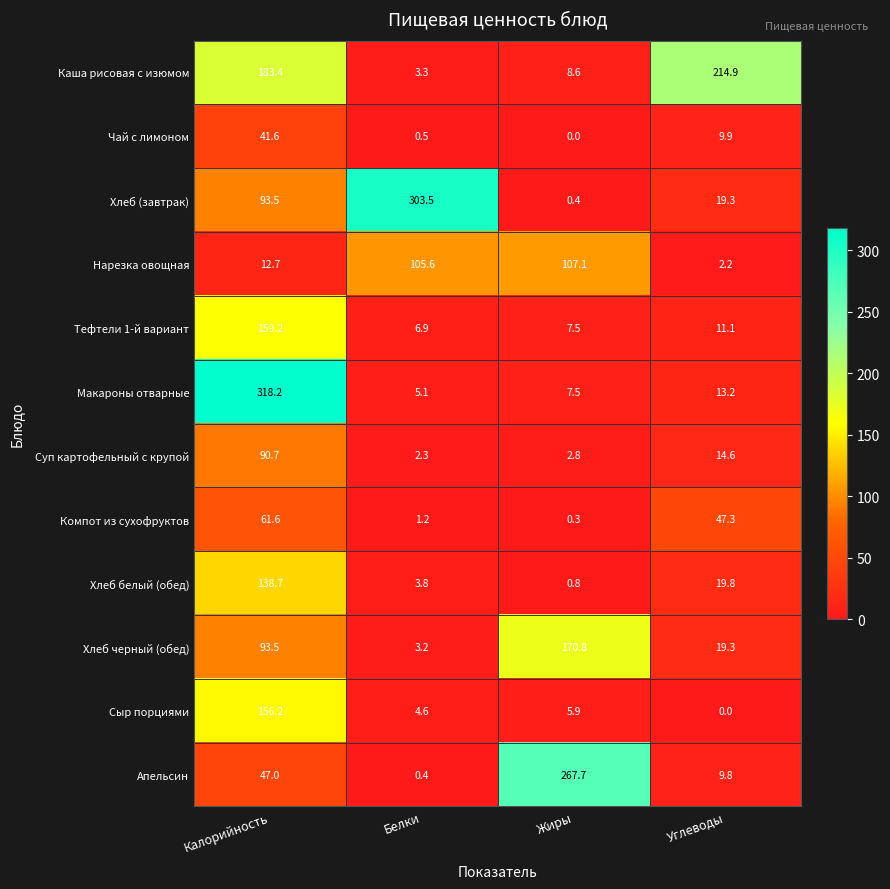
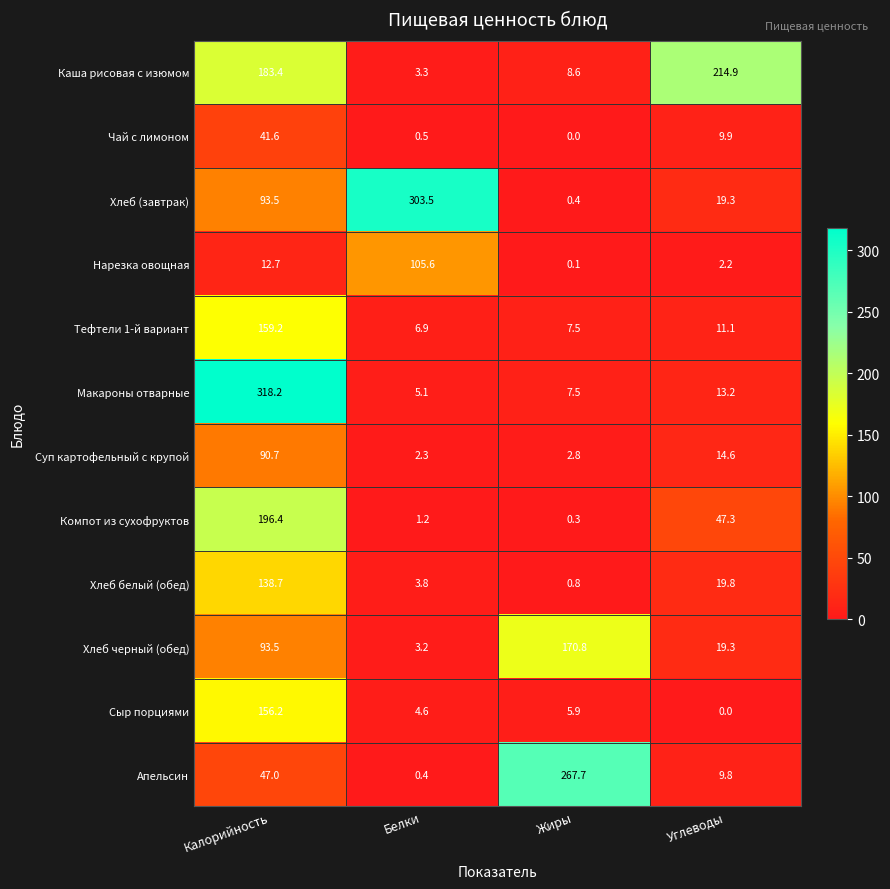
Нарезка овощная, Жиры: 107.1 -> 0.1
Компот из сухофруктов, Калорийность: 61.6 -> 196.4
